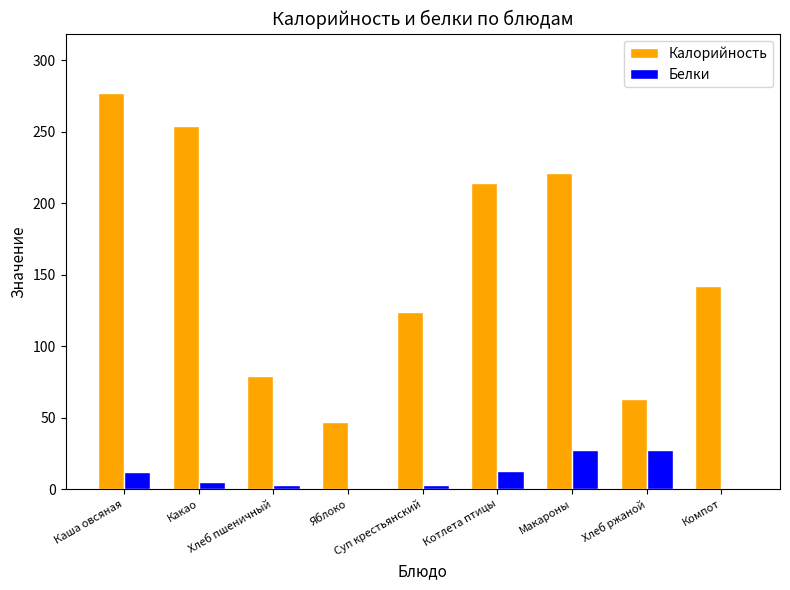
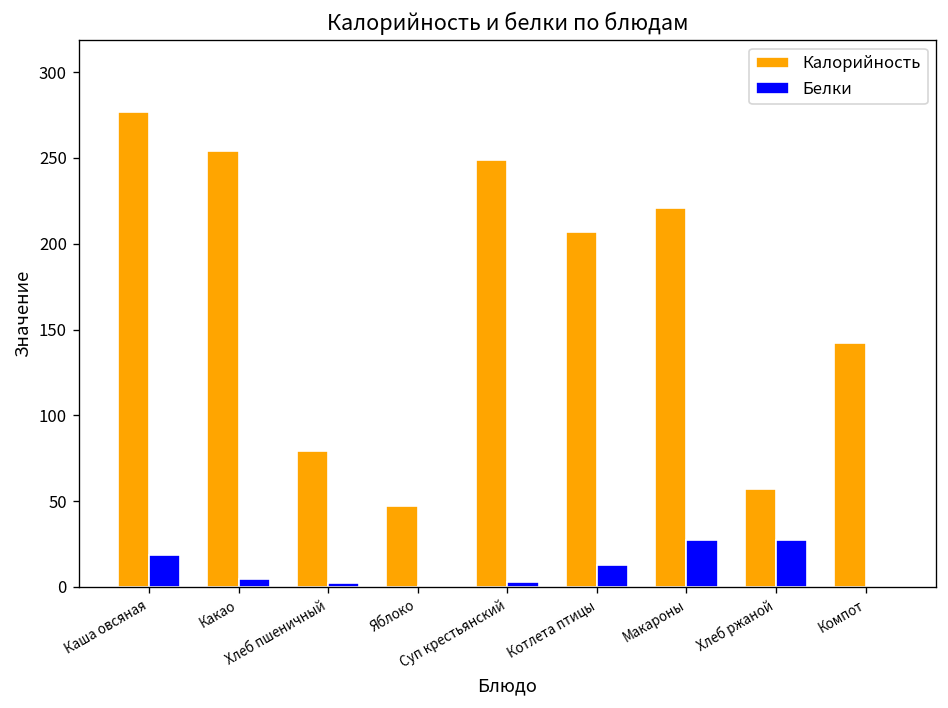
Белки, Каша овсяная: 12 -> 19
Калорийность, Суп крестьянский: 124 -> 249
Калорийность, Котлета птицы: 214 -> 207
Калорийность, Хлеб ржаной: 63 -> 57
